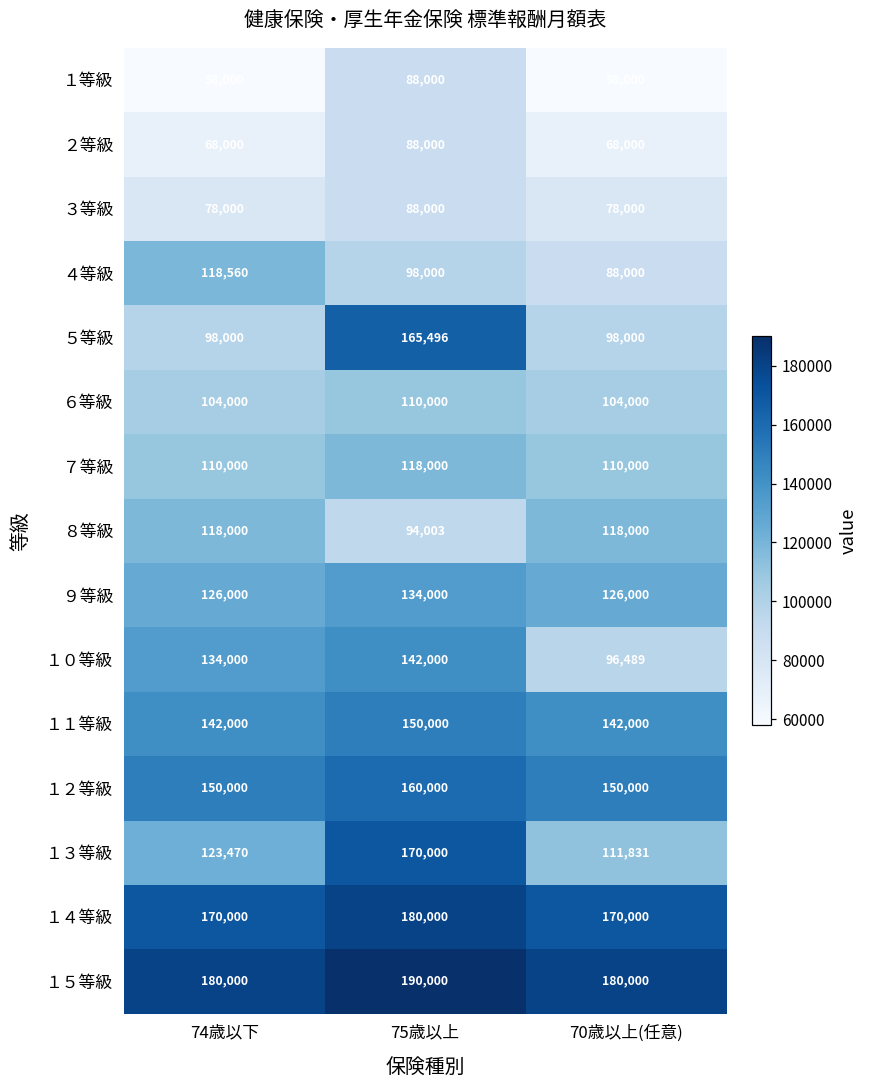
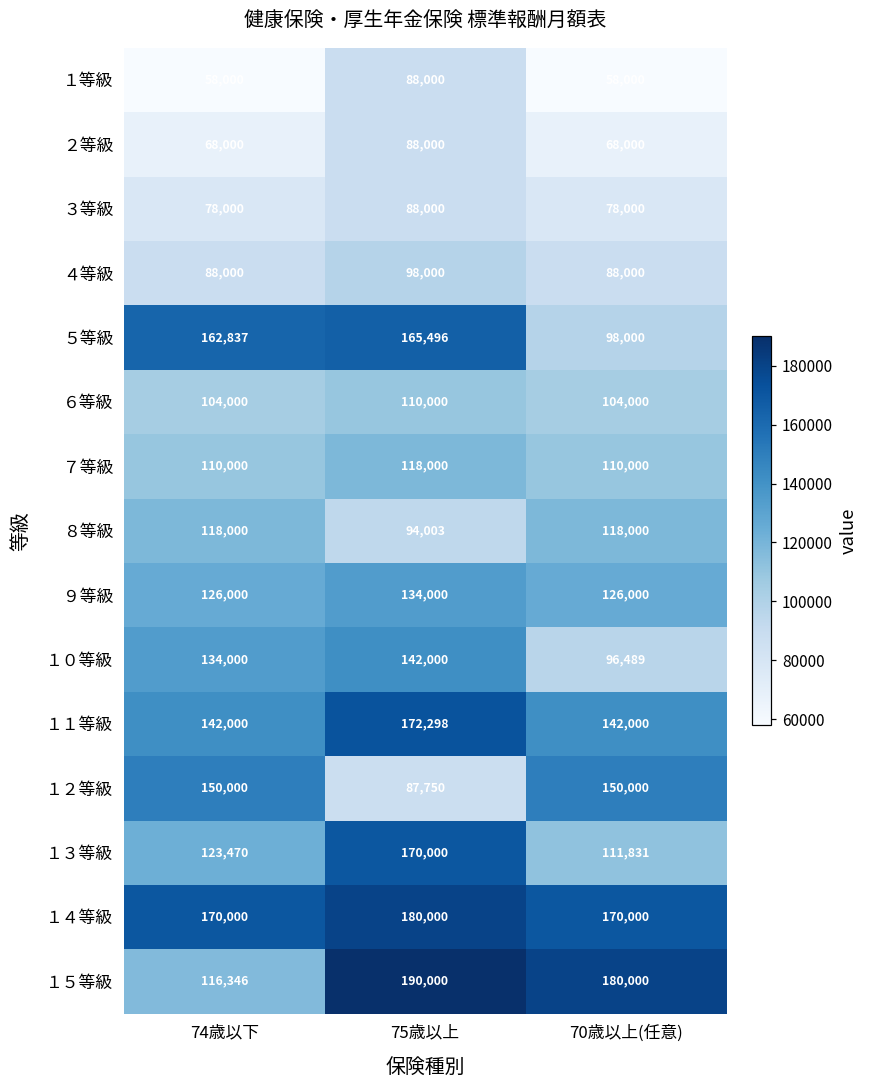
４等級, 74歳以下: 118,560 -> 88,000
５等級, 74歳以下: 98,000 -> 162,837
１１等級, 75歳以上: 150,000 -> 172,298
１２等級, 75歳以上: 160,000 -> 87,750
１５等級, 74歳以下: 180,000 -> 116,346
